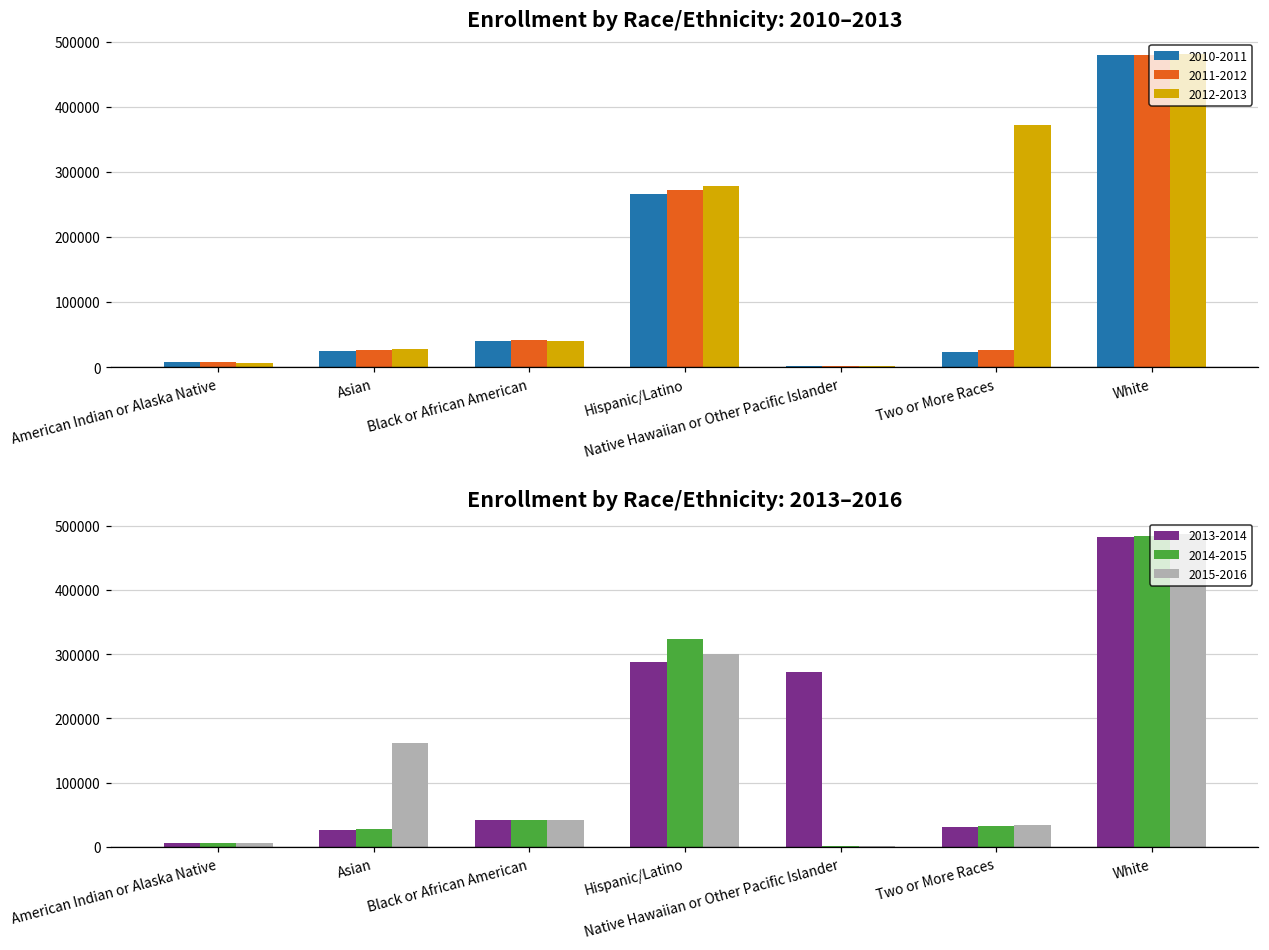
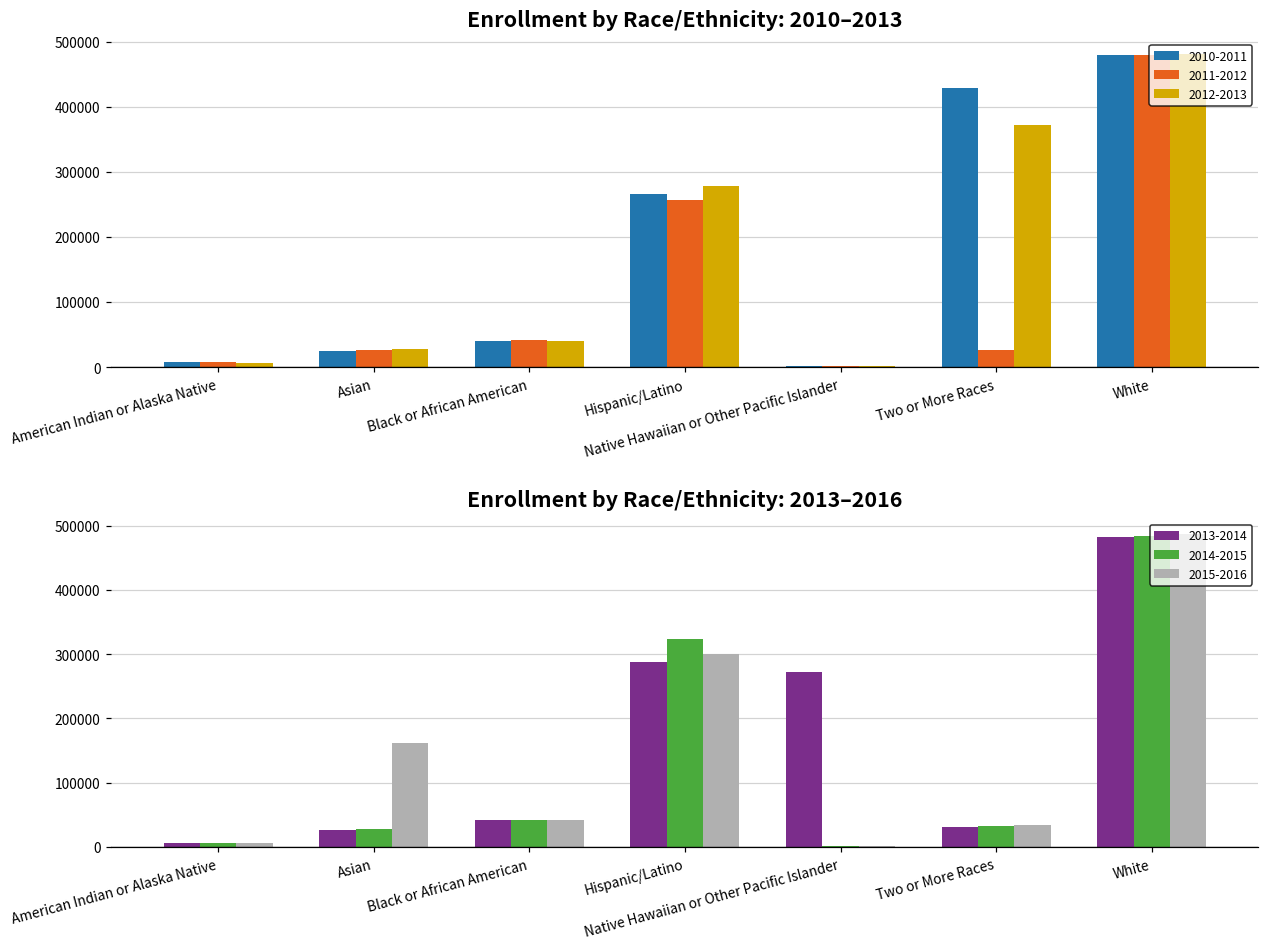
Enrollment by Race/Ethnicity: 2010–2013, 2011-2012, Hispanic/Latino: 270000 -> 260000
Enrollment by Race/Ethnicity: 2010–2013, 2010-2011, Two or More Races: 20000 -> 430000
